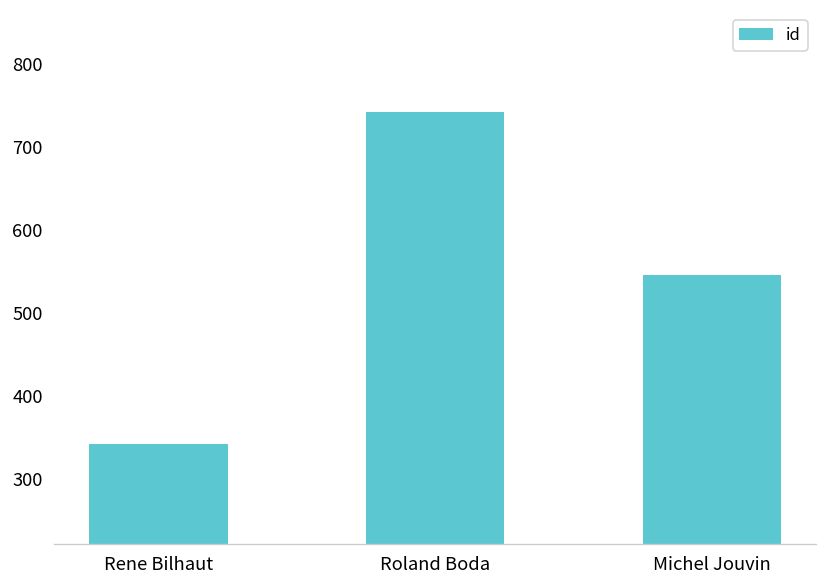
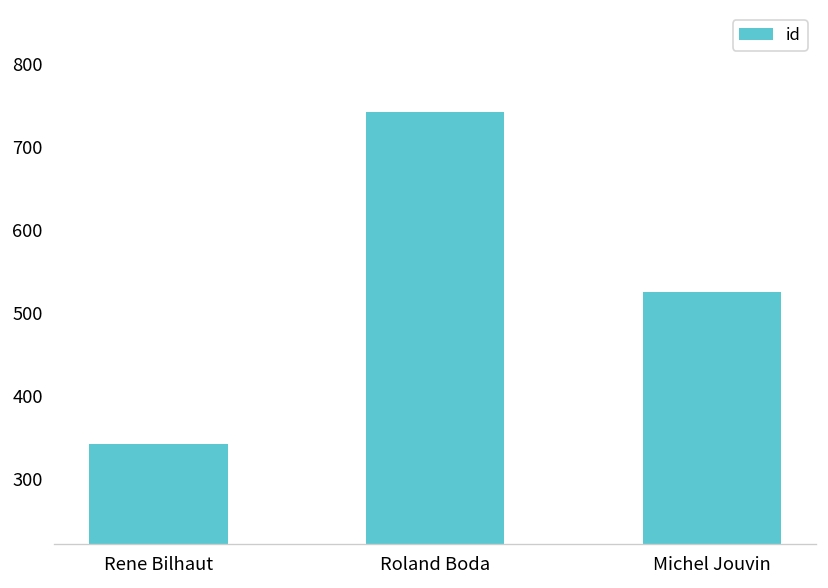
Michel Jouvin: 550 -> 530
